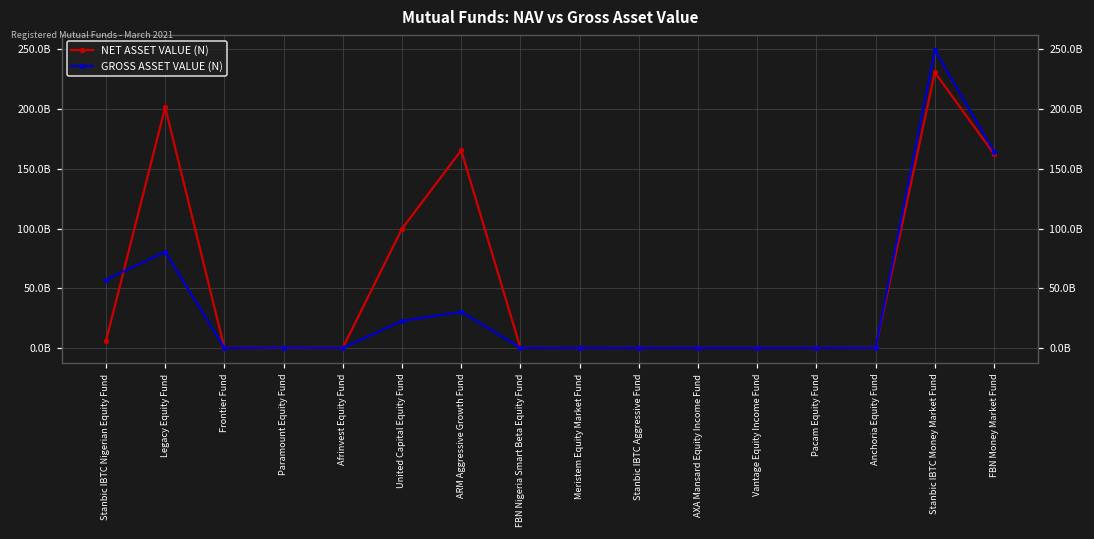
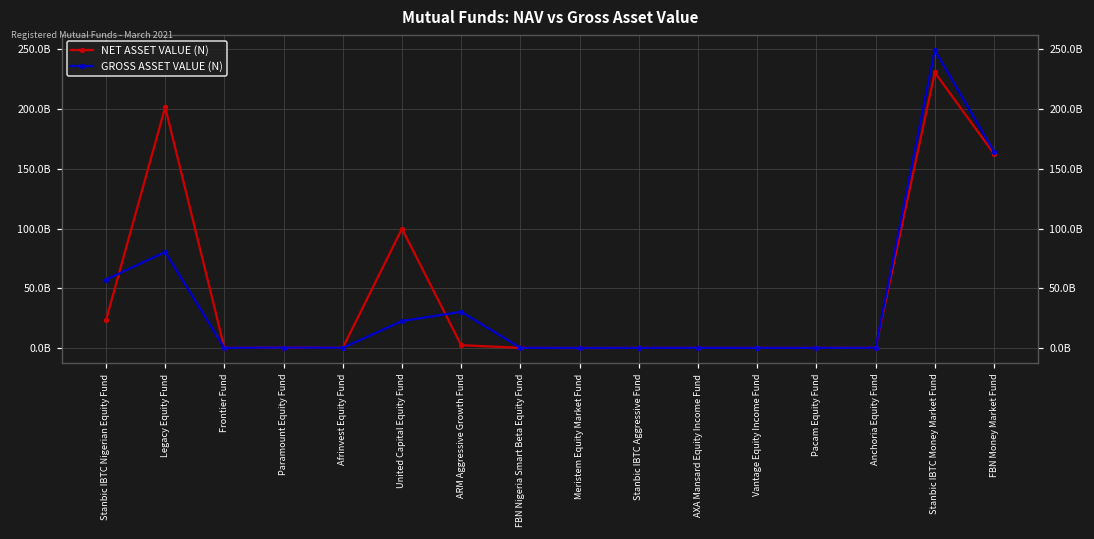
NET ASSET VALUE (N), Stanbic IBTC Nigerian Equity Fund: 6000000000 -> 23000000000
NET ASSET VALUE (N), ARM Aggressive Growth Fund: 165000000000 -> 3000000000
